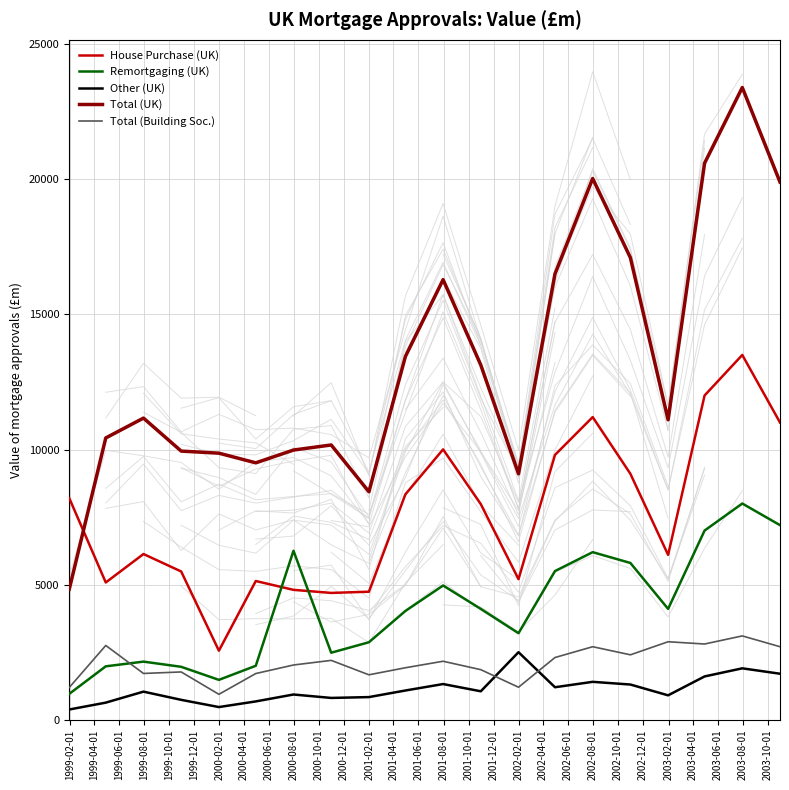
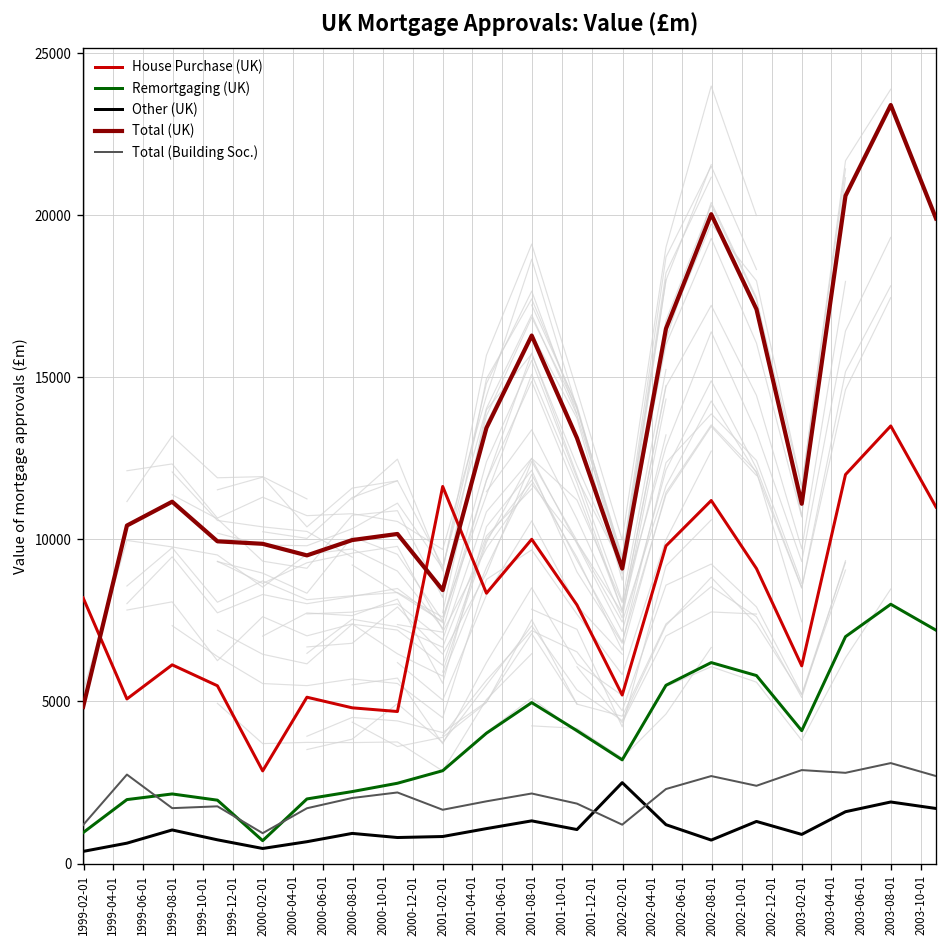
House Purchase (UK), 2000-02-01: 2600 -> 2900
Remortgaging (UK), 2000-02-01: 1500 -> 700
Remortgaging (UK), 2000-08-01: 6300 -> 2200
House Purchase (UK), 2001-02-01: 4700 -> 11600
Other (UK), 2002-08-01: 1400 -> 700
